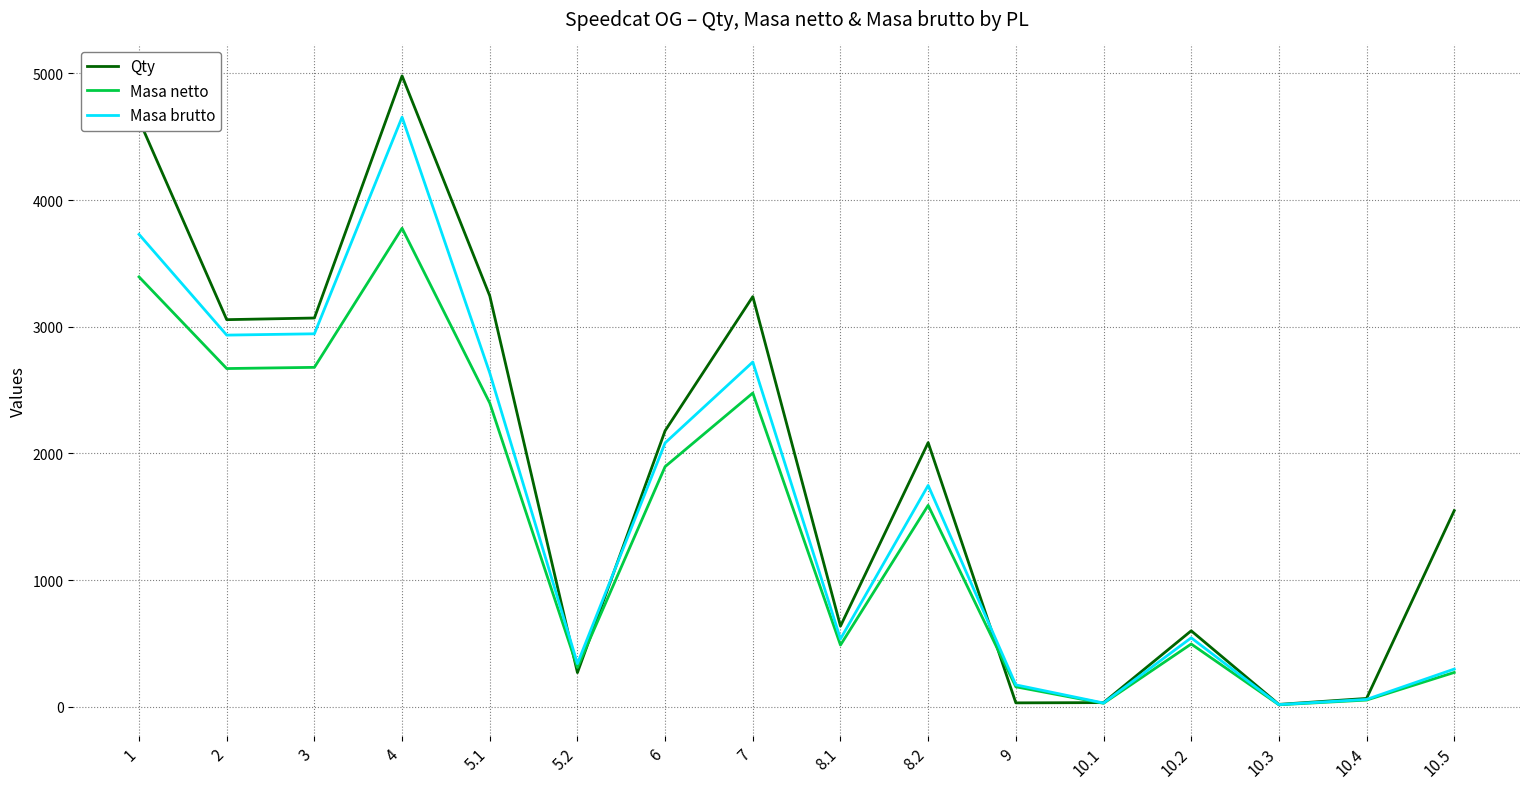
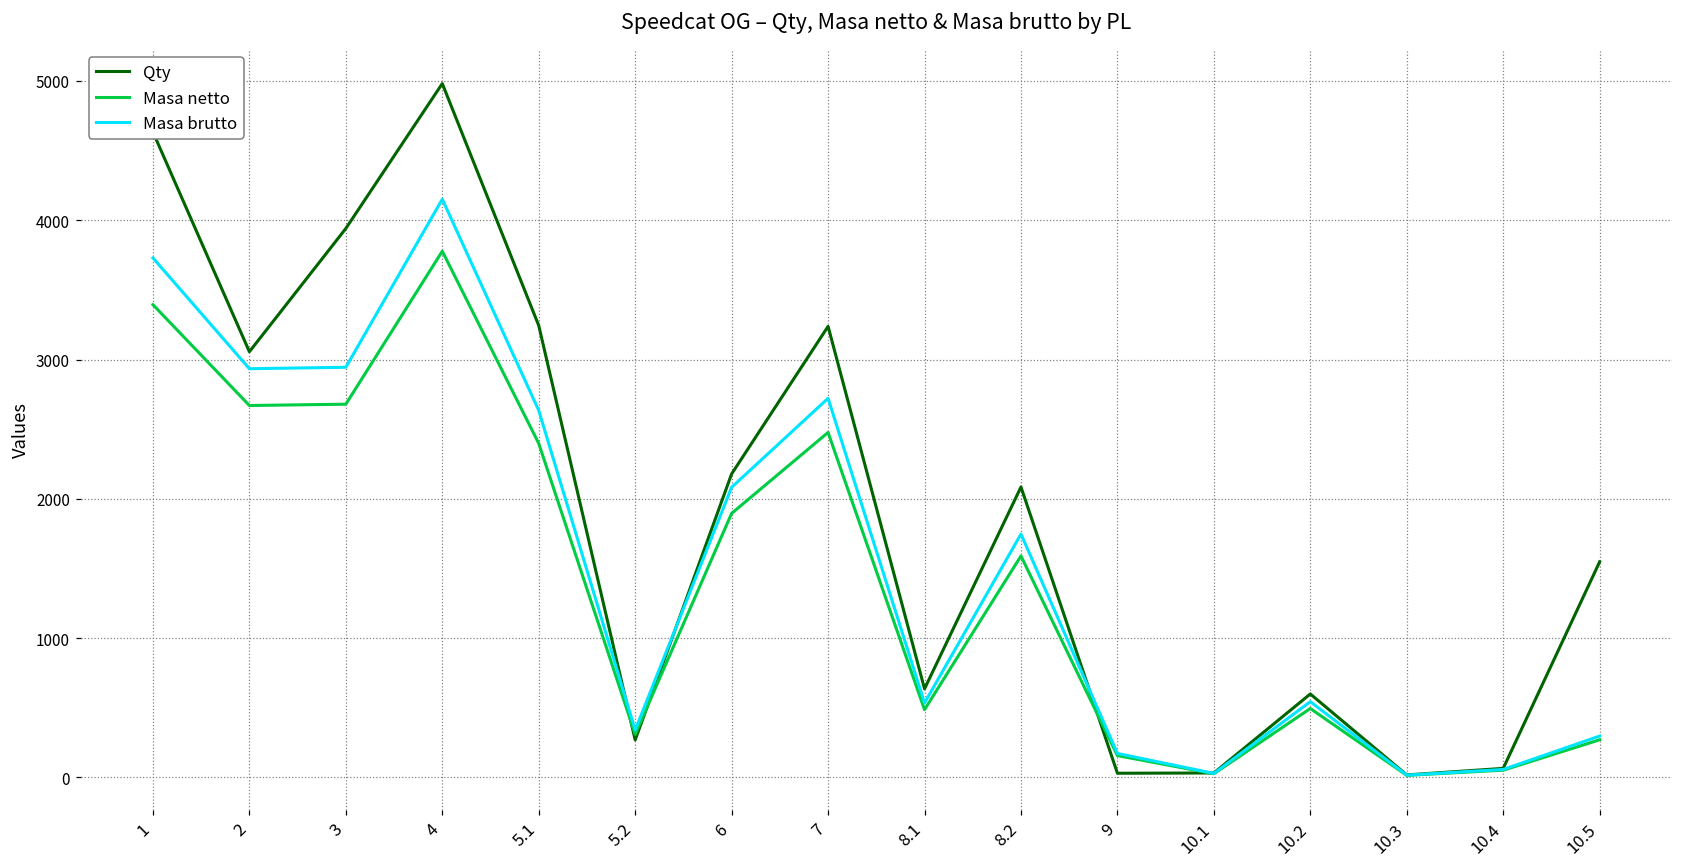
Qty, 3: 3070 -> 3940
Masa brutto, 4: 4660 -> 4150
